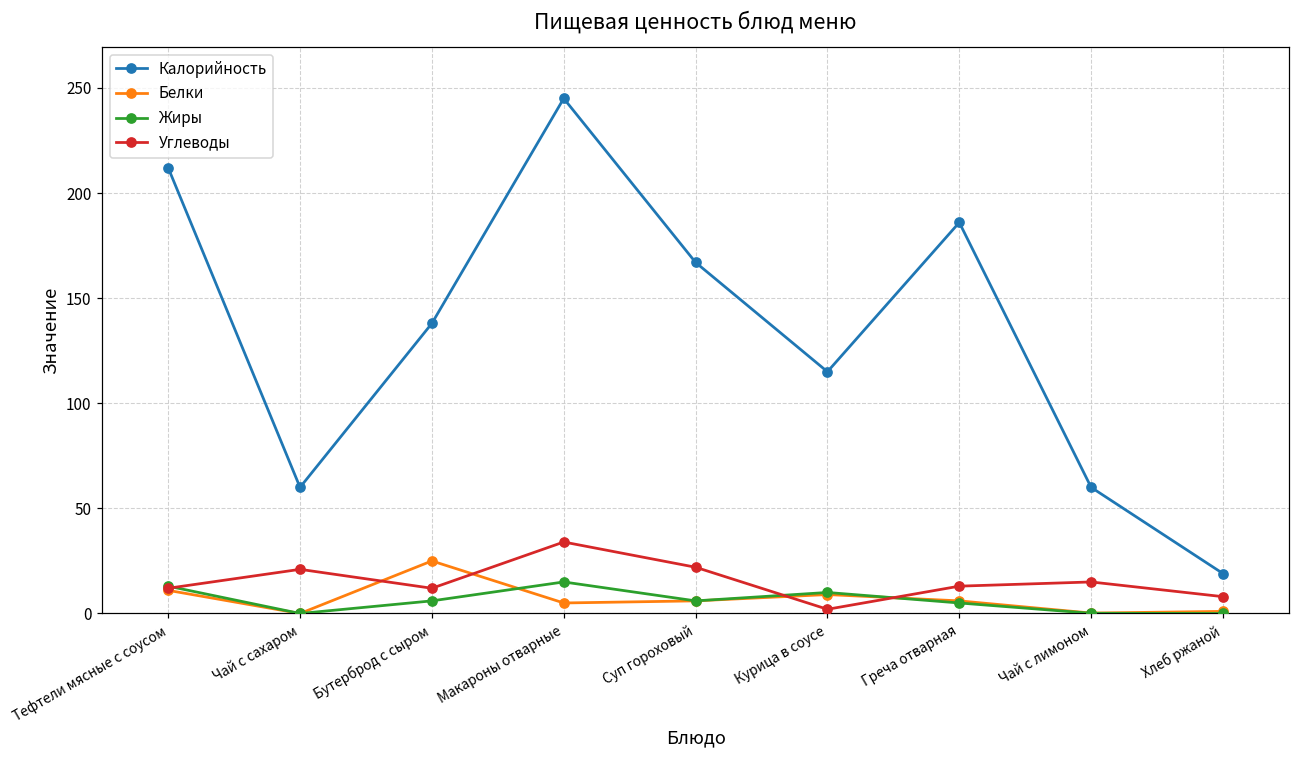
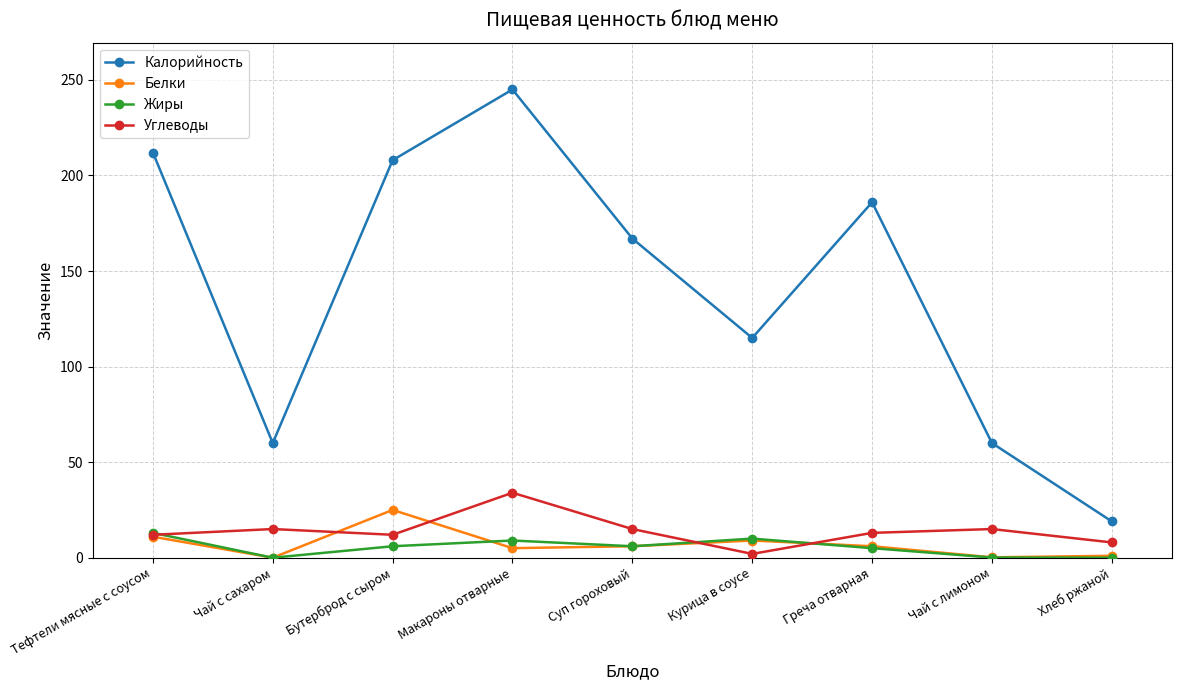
Углеводы, Чай с сахаром: 21 -> 15
Калорийность, Бутерброд с сыром: 138 -> 208
Жиры, Макароны отварные: 15 -> 9
Углеводы, Суп гороховый: 22 -> 15
